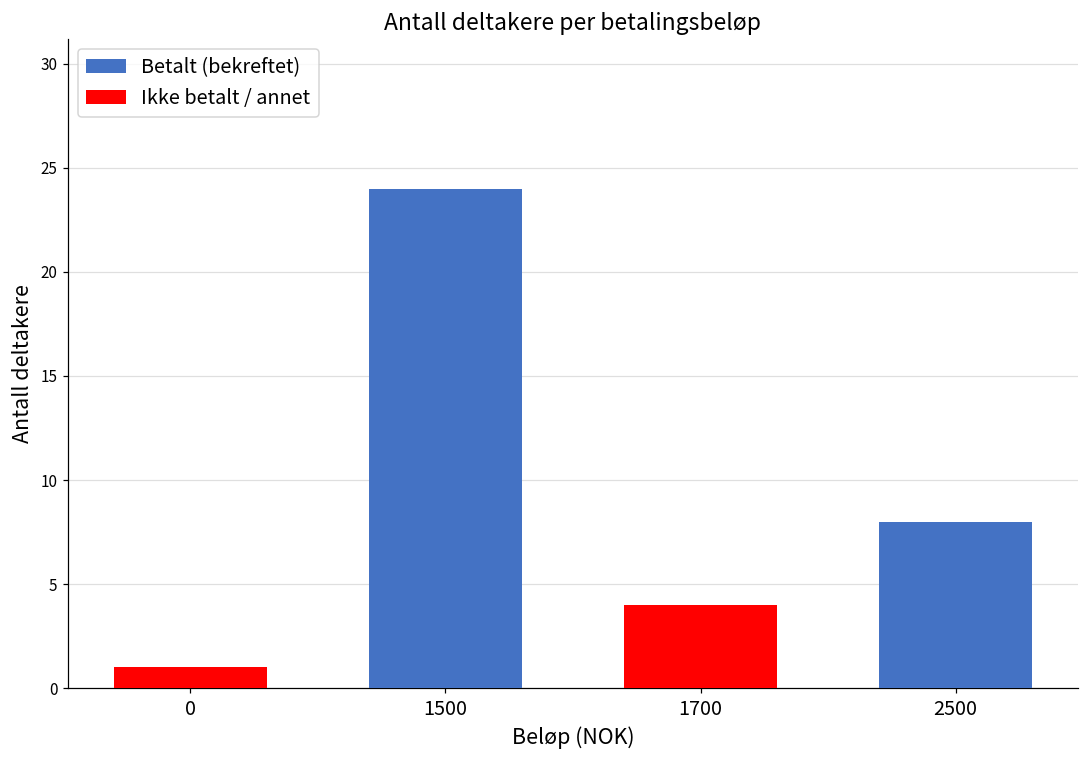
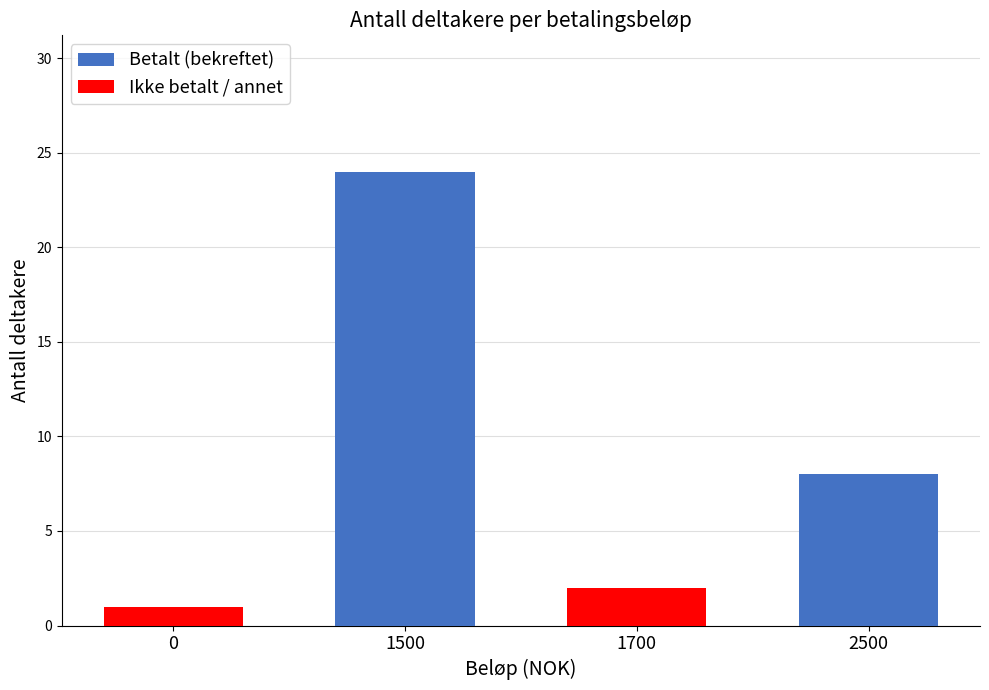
Ikke betalt / annet, 1700: 4 -> 2
